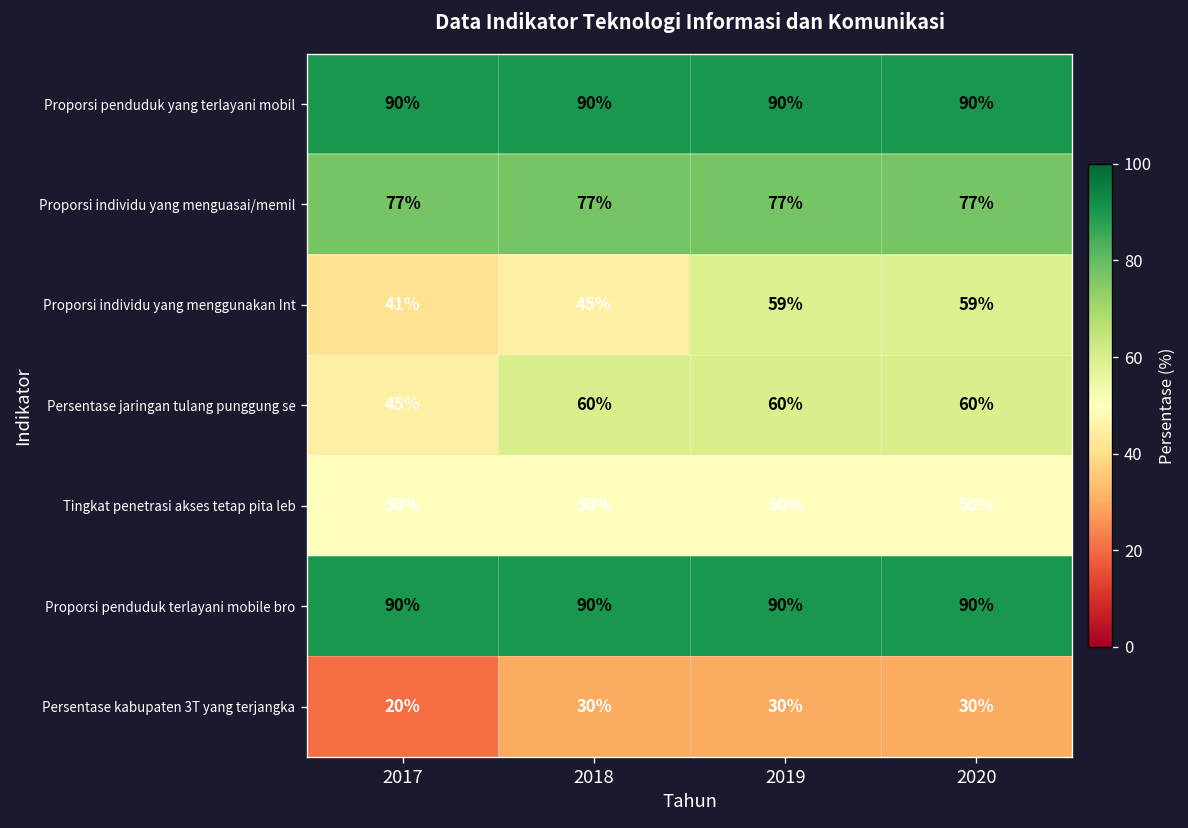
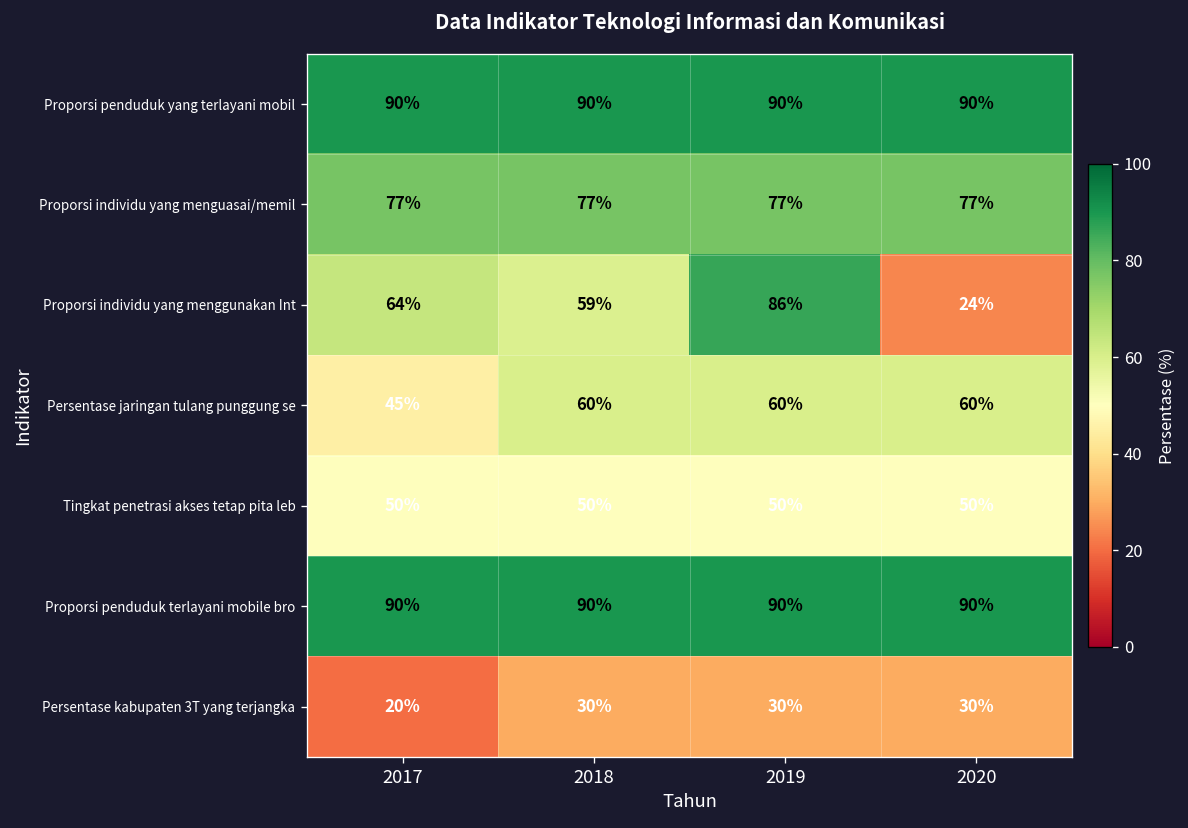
Proporsi individu yang menggunakan Int, 2017: 41% -> 64%
Proporsi individu yang menggunakan Int, 2018: 45% -> 59%
Proporsi individu yang menggunakan Int, 2019: 59% -> 86%
Proporsi individu yang menggunakan Int, 2020: 59% -> 24%
